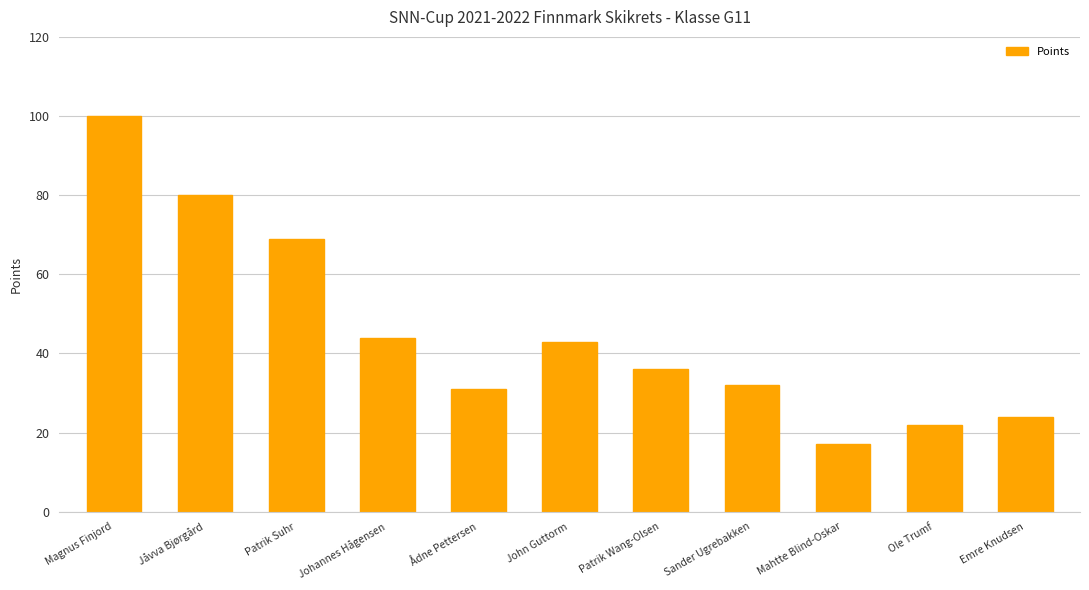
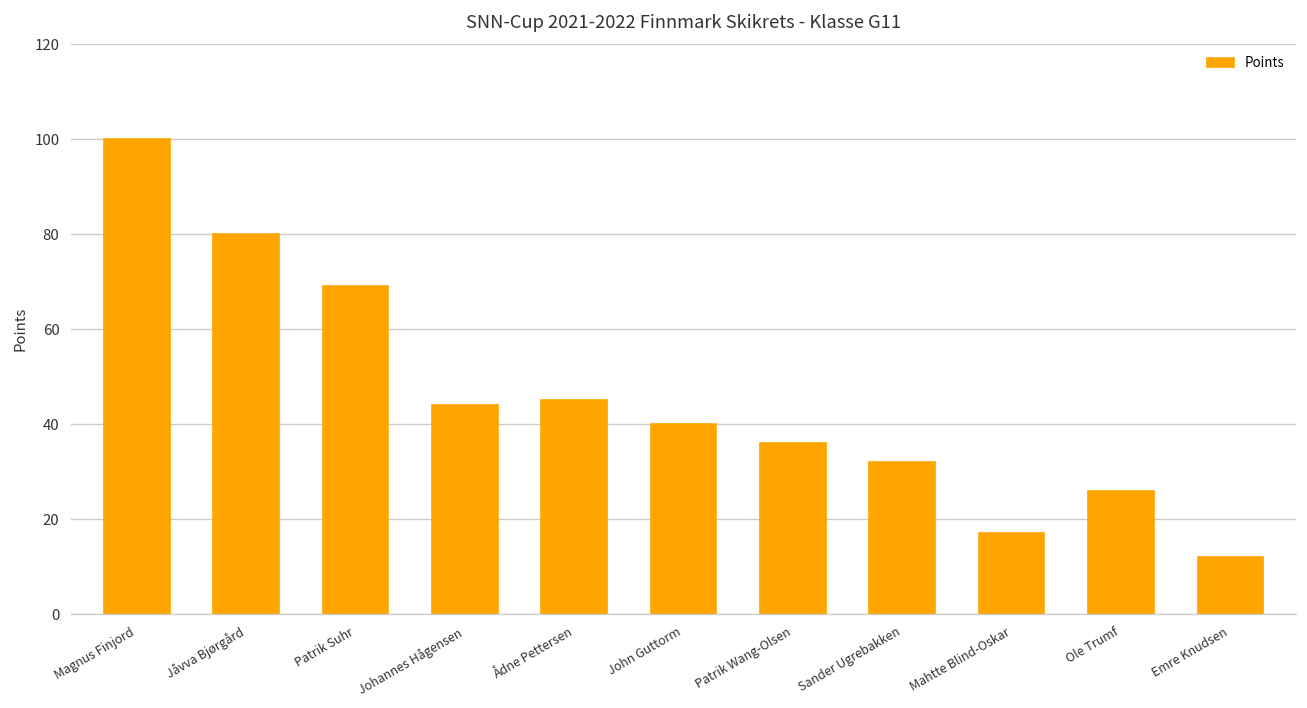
Ådne Pettersen: 31 -> 45
John Guttorm: 43 -> 40
Ole Trumf: 22 -> 26
Emre Knudsen: 24 -> 12
